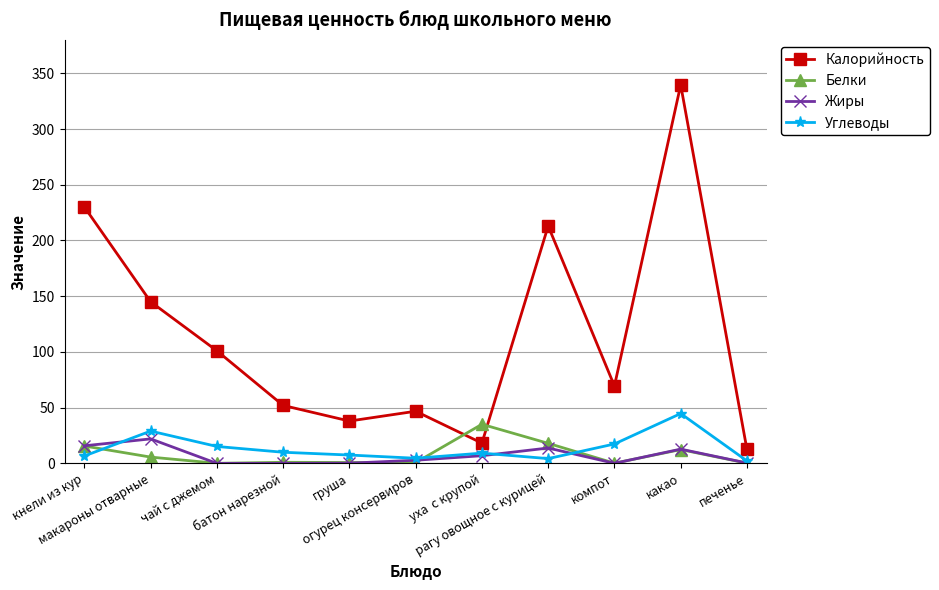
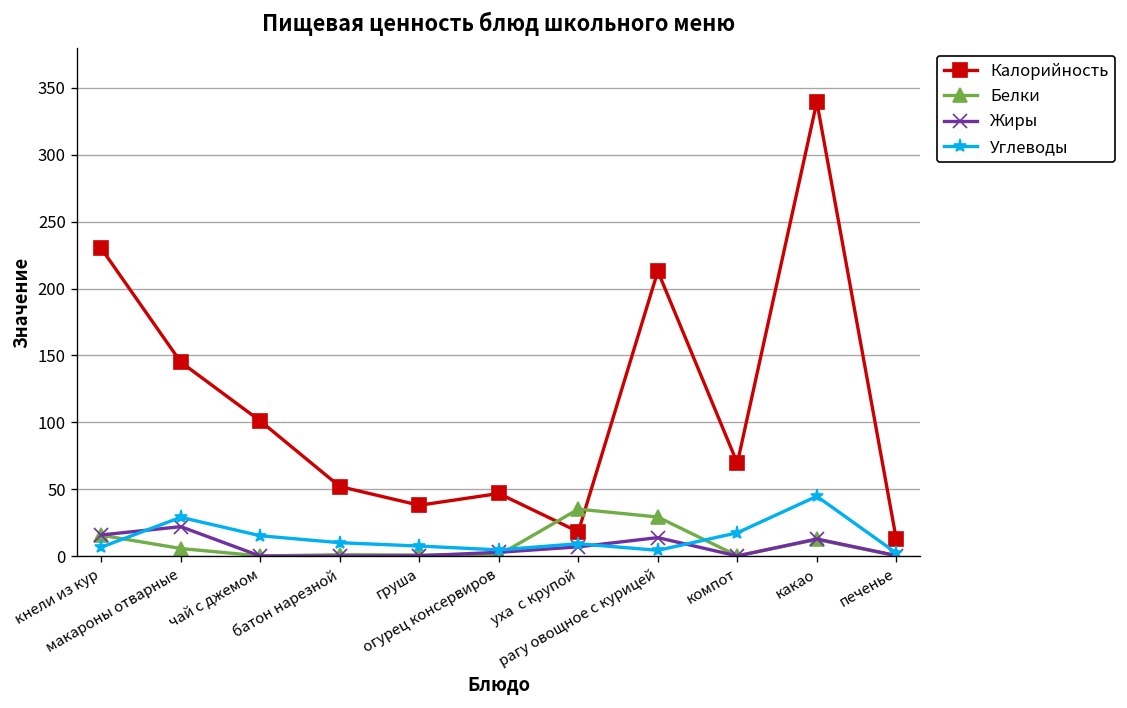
Белки, рагу овощное с курицей: 18 -> 29
